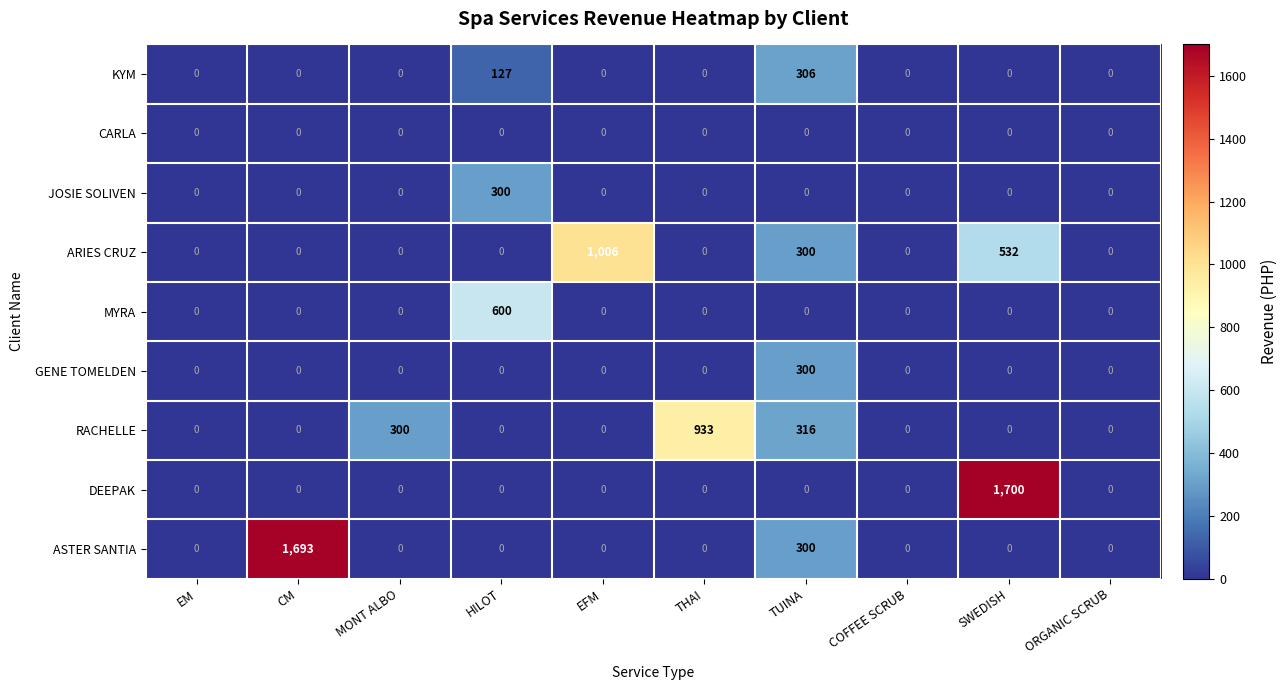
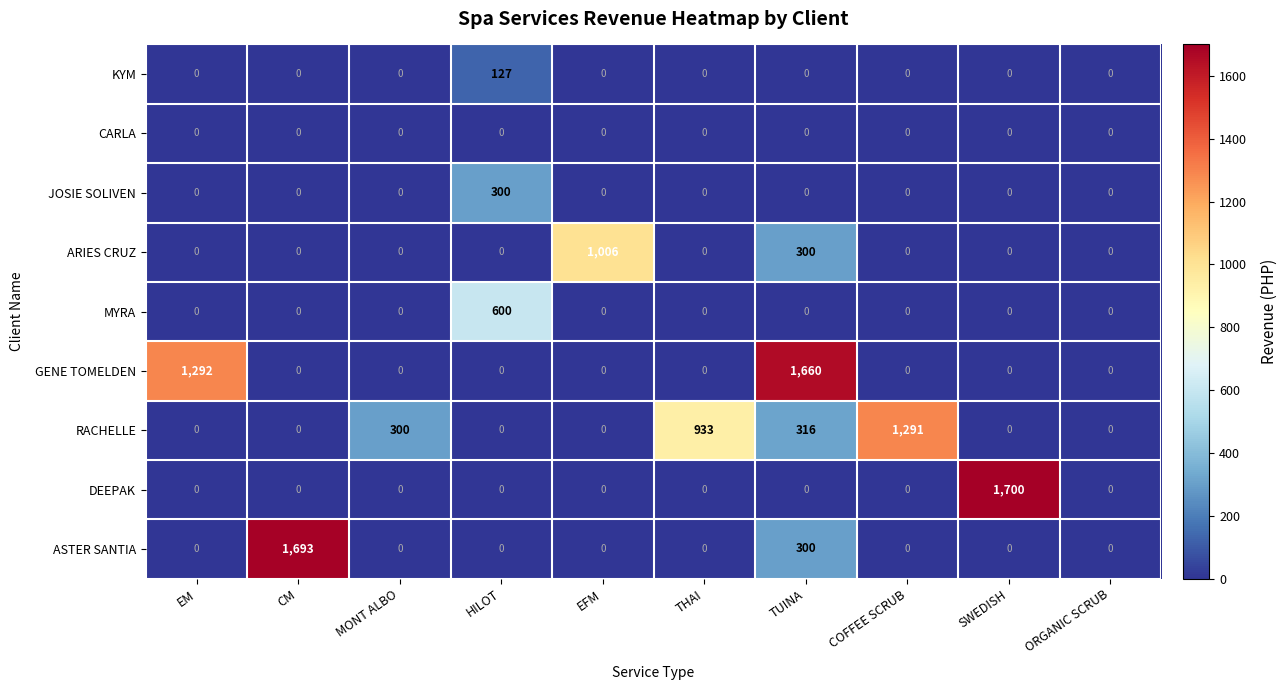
KYM, TUINA: 306 -> 0
ARIES CRUZ, SWEDISH: 532 -> 0
GENE TOMELDEN, EM: 0 -> 1,292
GENE TOMELDEN, TUINA: 300 -> 1,660
RACHELLE, COFFEE SCRUB: 0 -> 1,291
